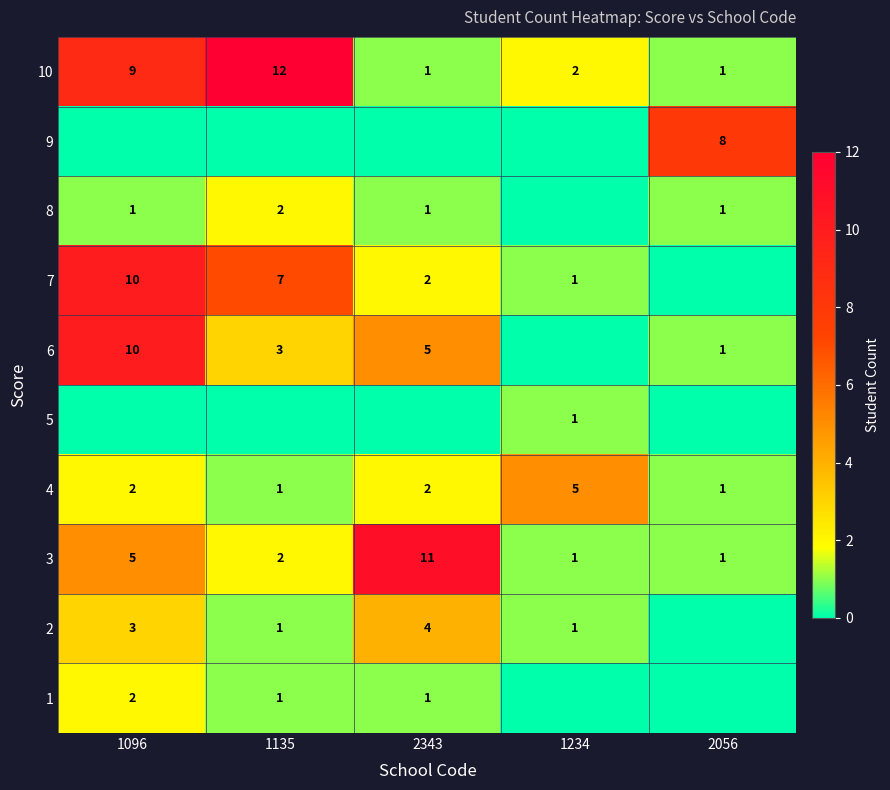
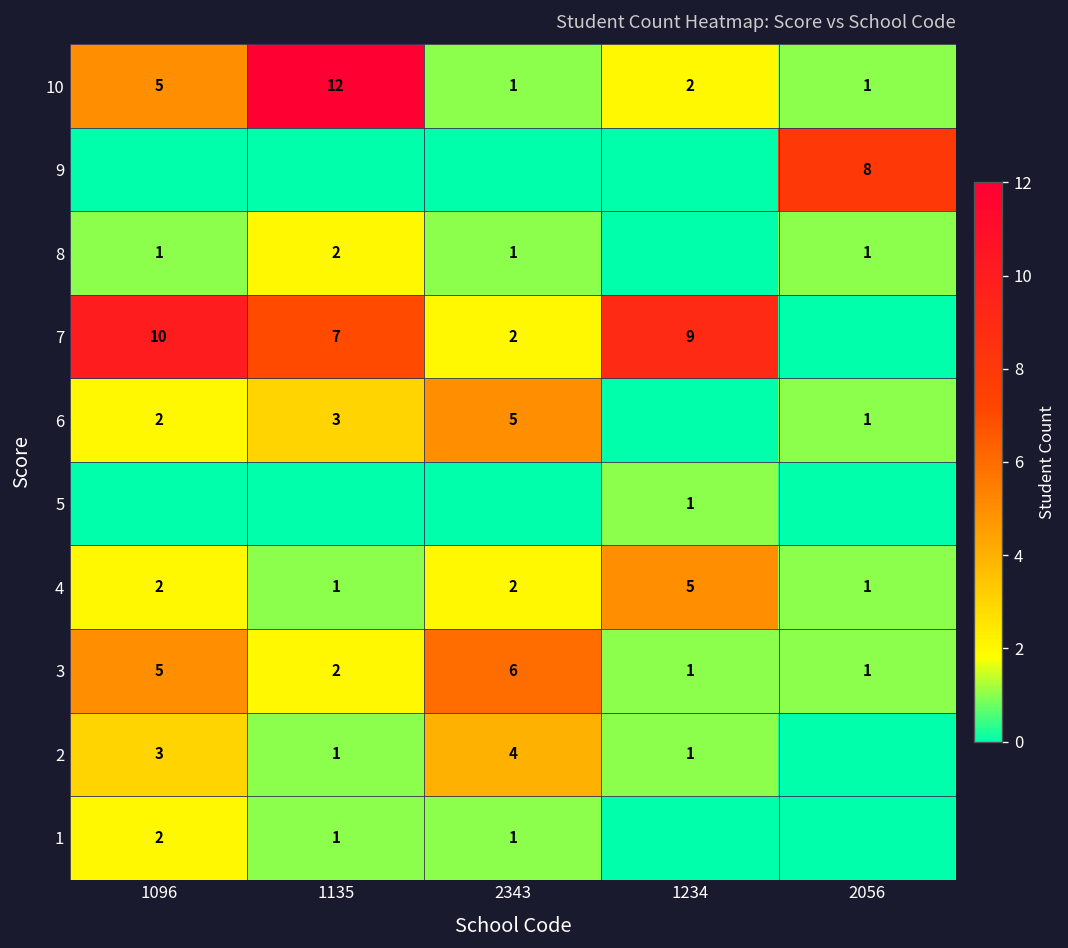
10, 1096: 9 -> 5
7, 1234: 1 -> 9
6, 1096: 10 -> 2
3, 2343: 11 -> 6
